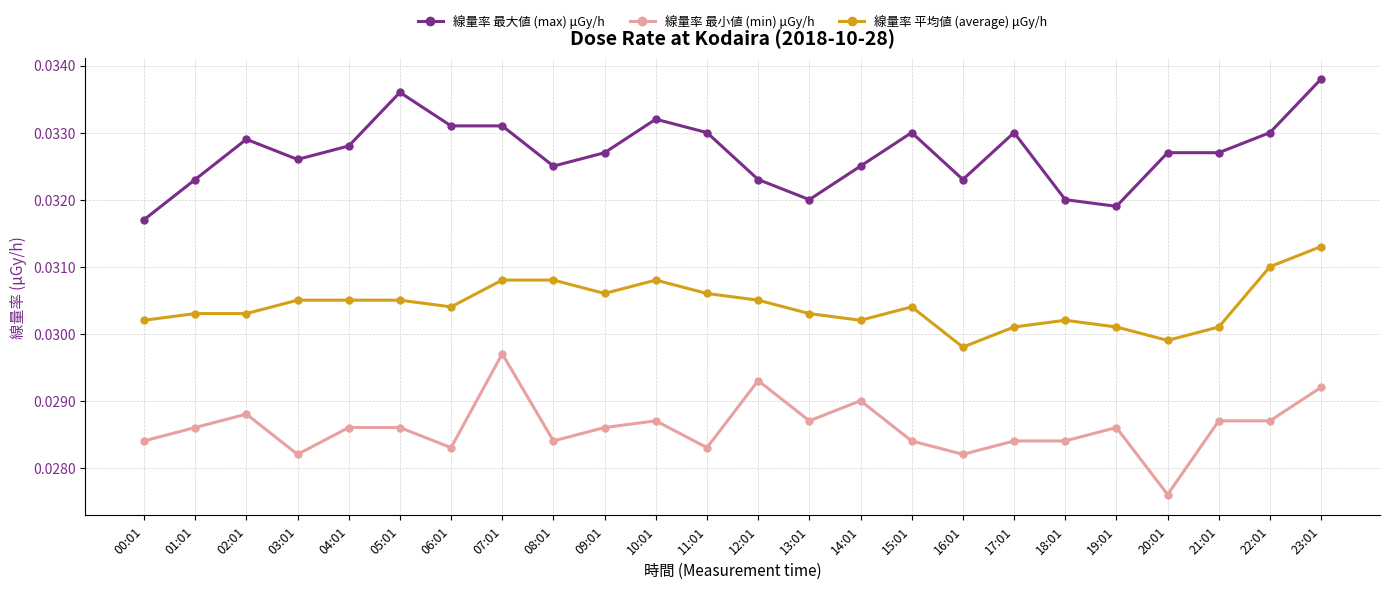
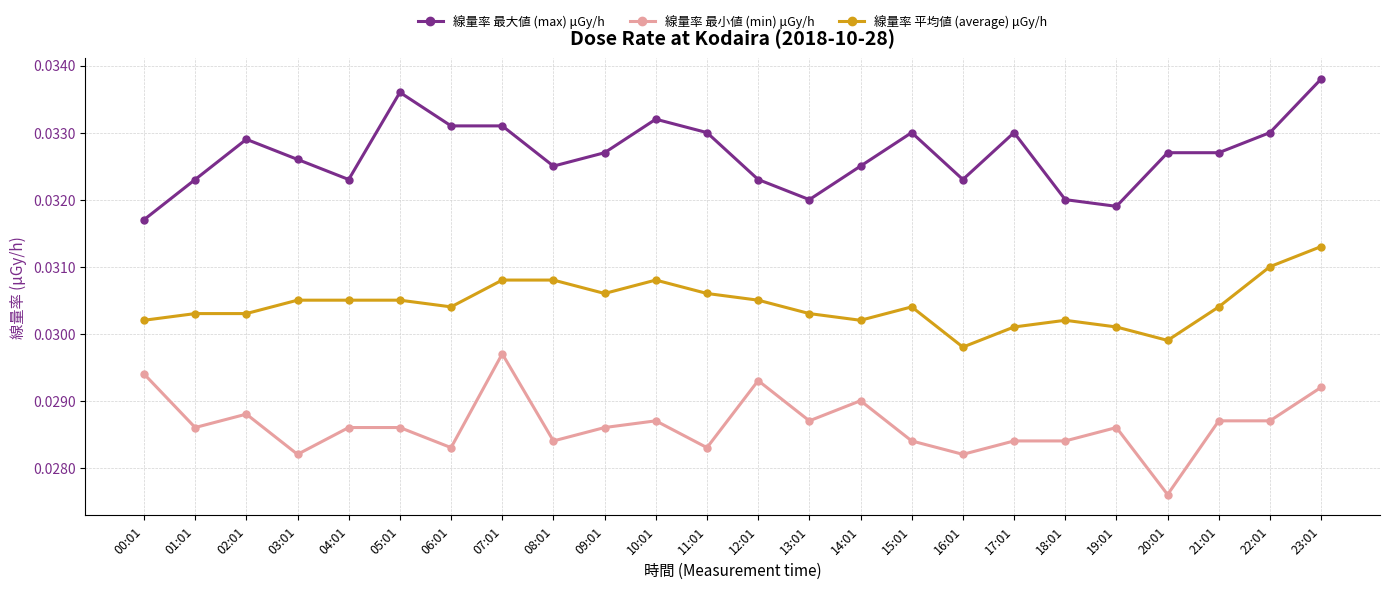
線量率 最小値 (min) μGy/h, 00:01: 0.0284 -> 0.0294
線量率 最大値 (max) μGy/h, 04:01: 0.0328 -> 0.0323
線量率 平均値 (average) μGy/h, 21:01: 0.0301 -> 0.0304
